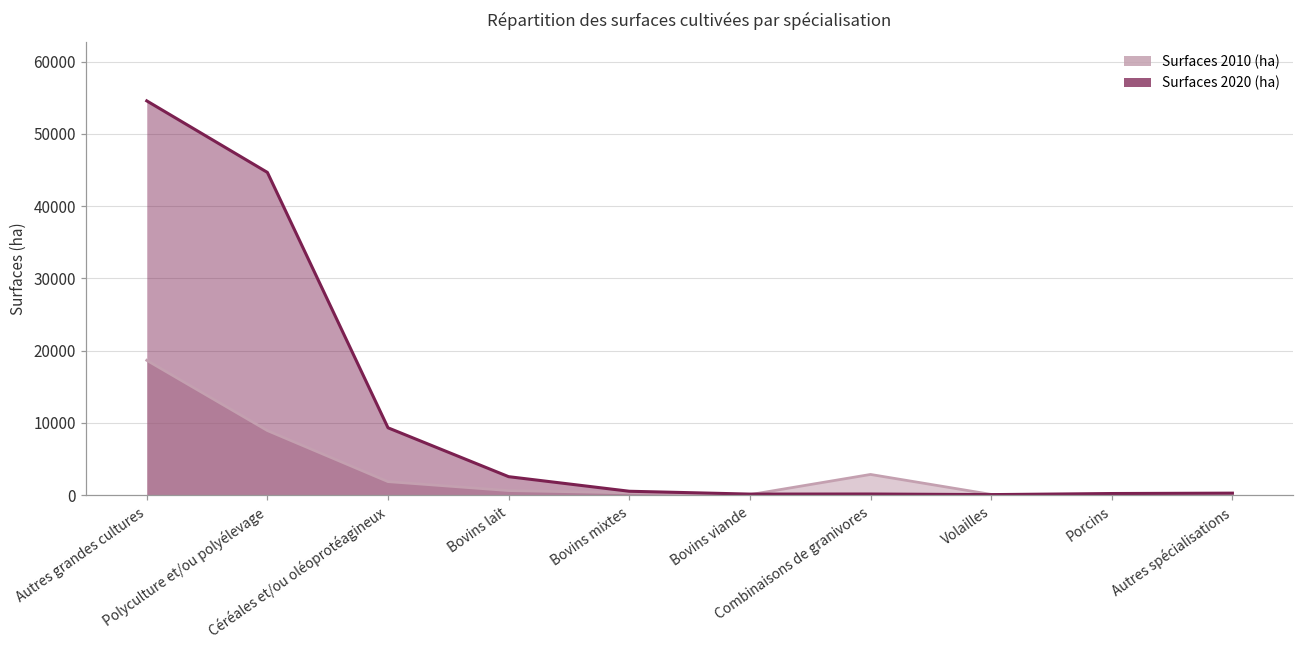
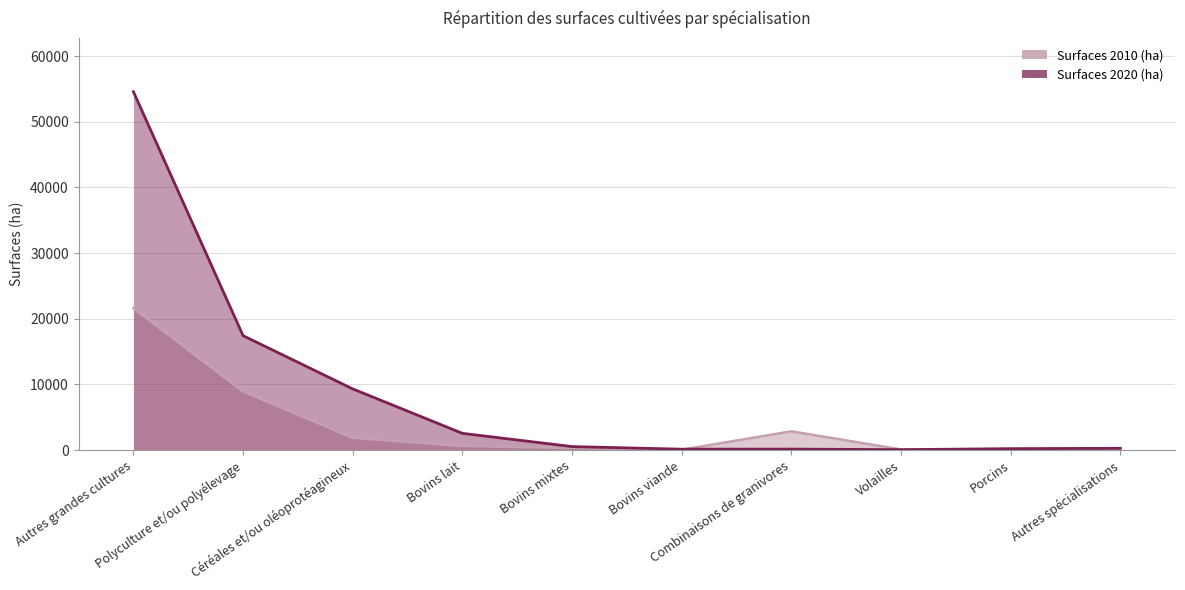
Surfaces 2010 (ha), Autres grandes cultures: 19000 -> 22000
Surfaces 2020 (ha), Polyculture et/ou polyélevage: 45000 -> 17000
